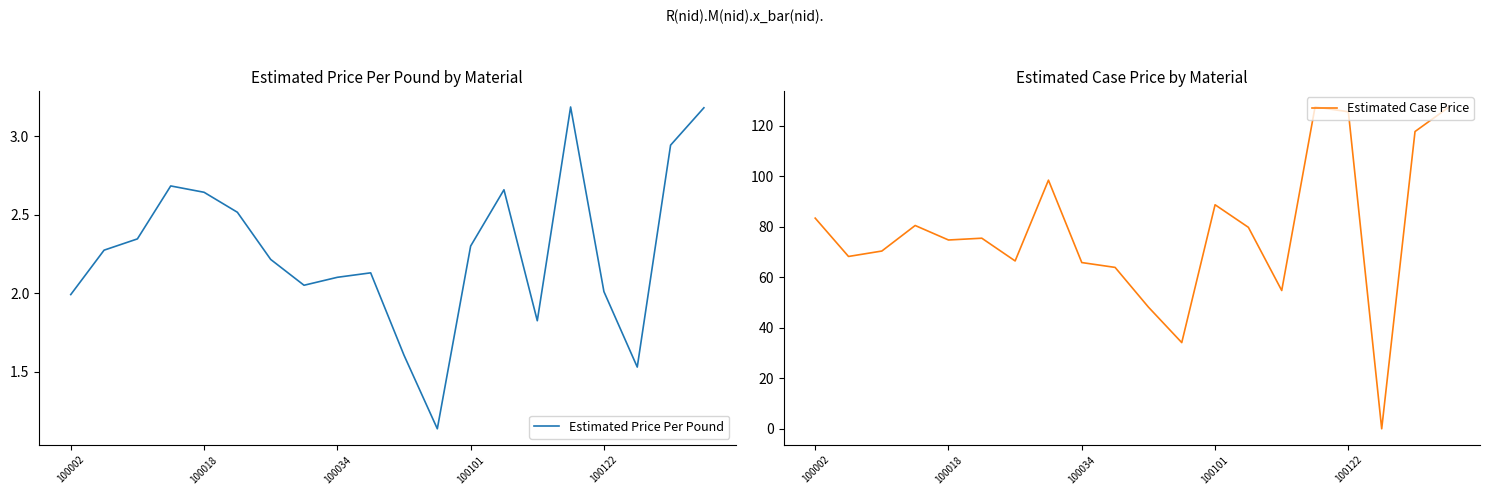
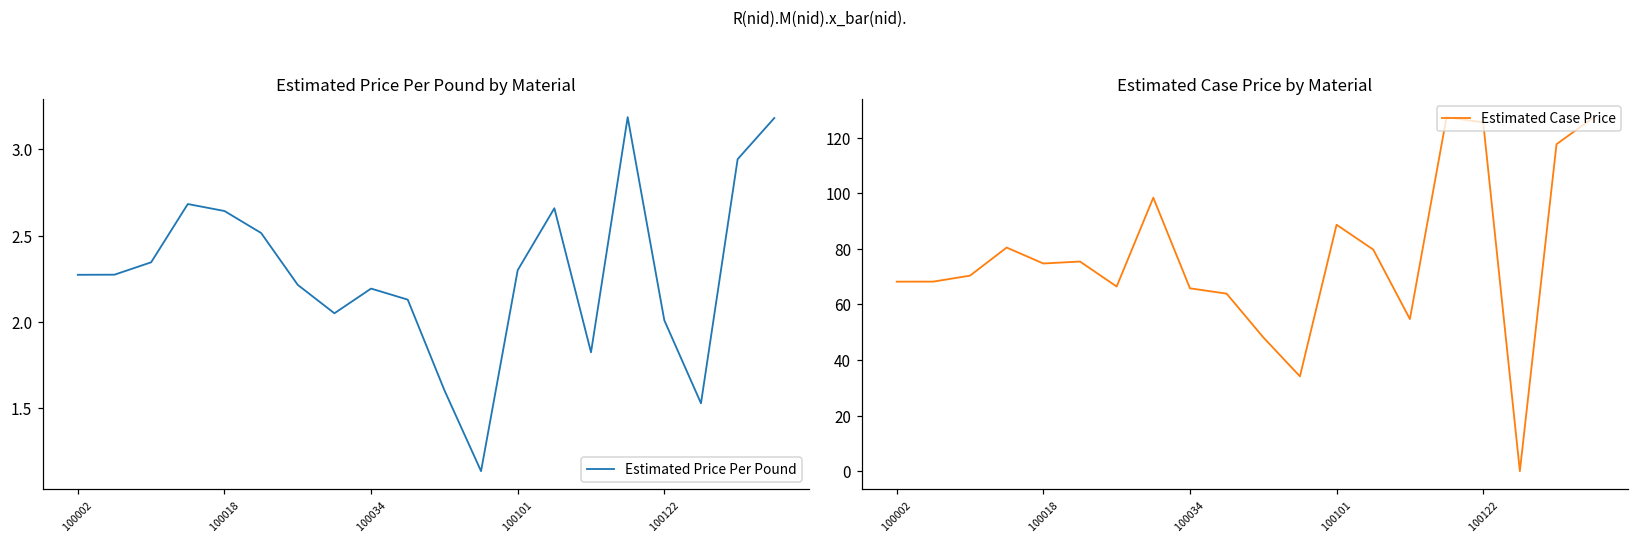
Estimated Price Per Pound by Material, 100002: 1.99 -> 2.27
Estimated Price Per Pound by Material, 100034: 2.10 -> 2.19
Estimated Case Price by Material, 100002: 83 -> 68
